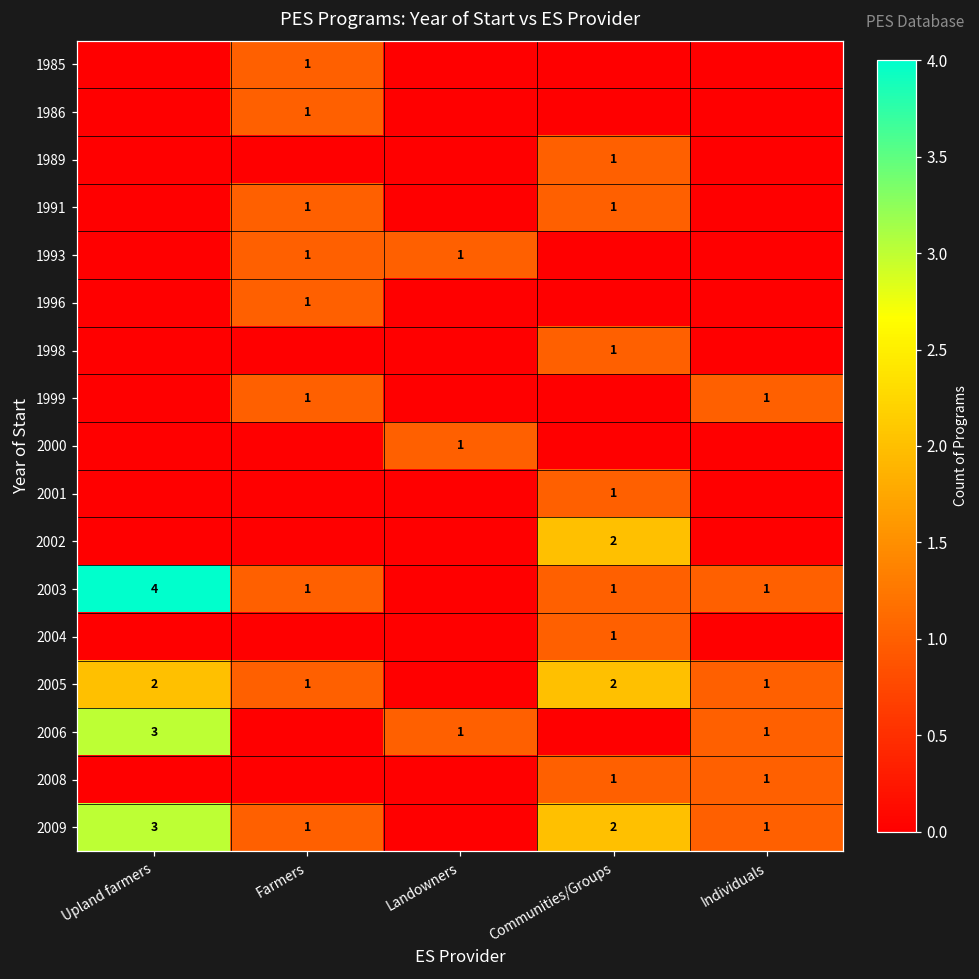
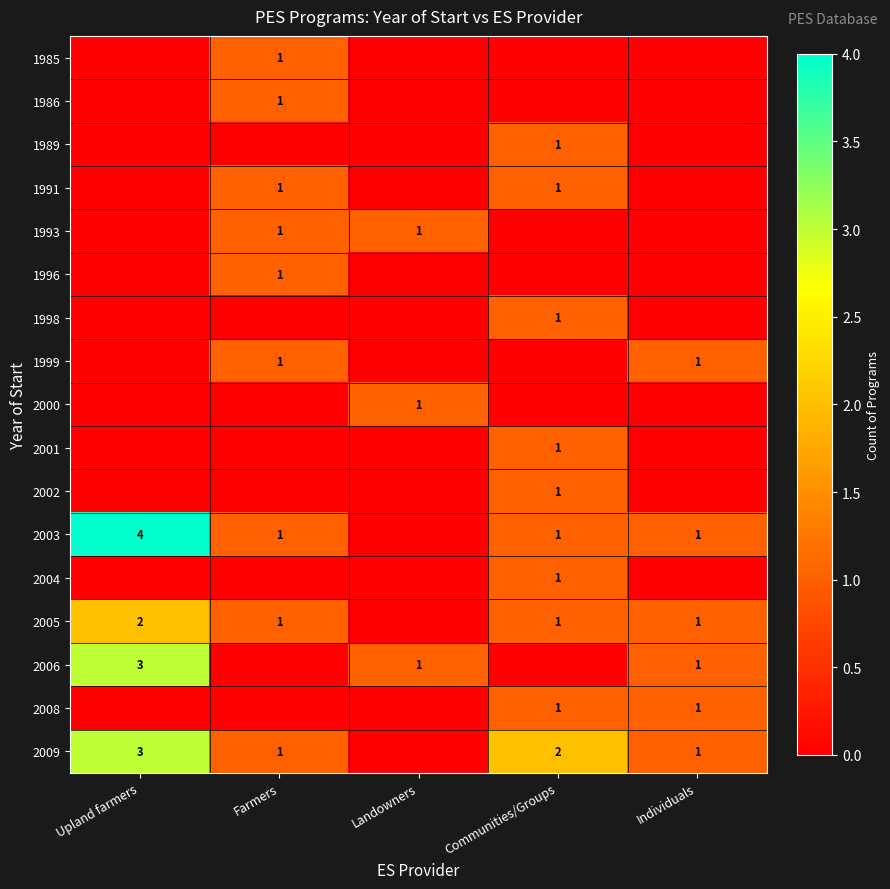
2002, Communities/Groups: 2 -> 1
2005, Communities/Groups: 2 -> 1
